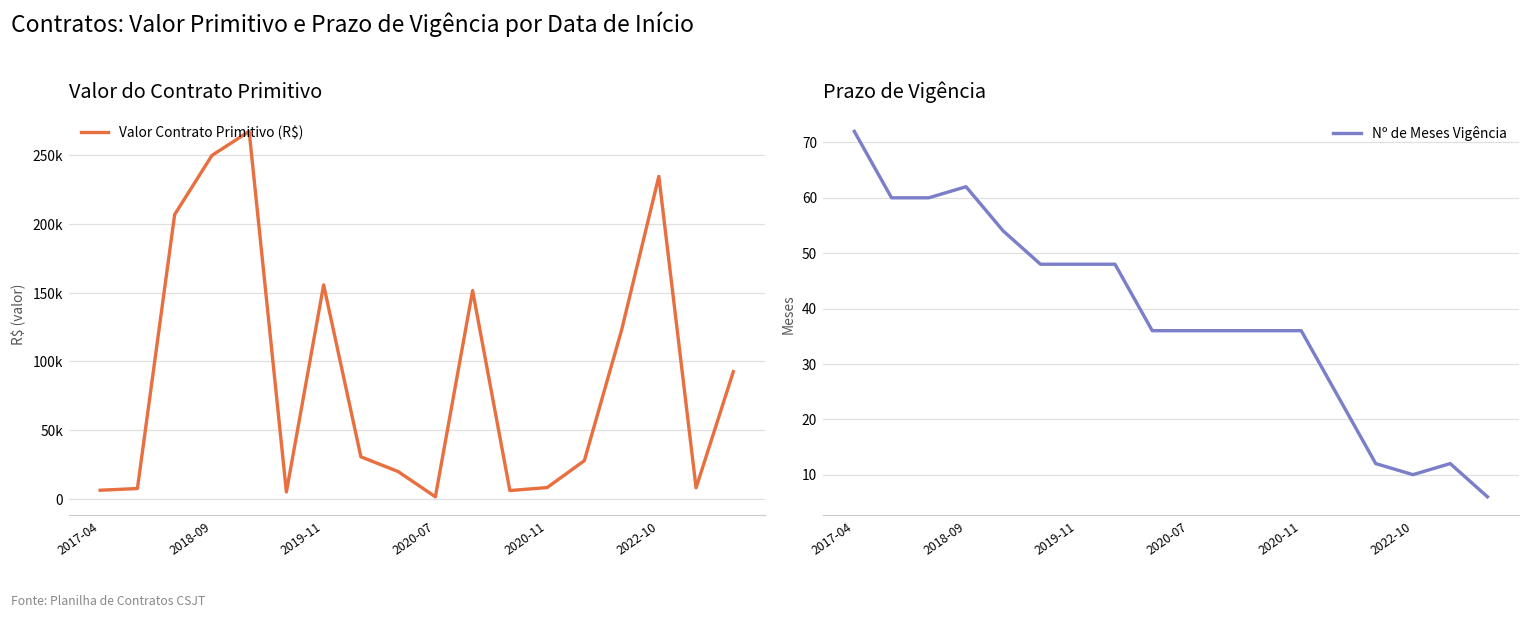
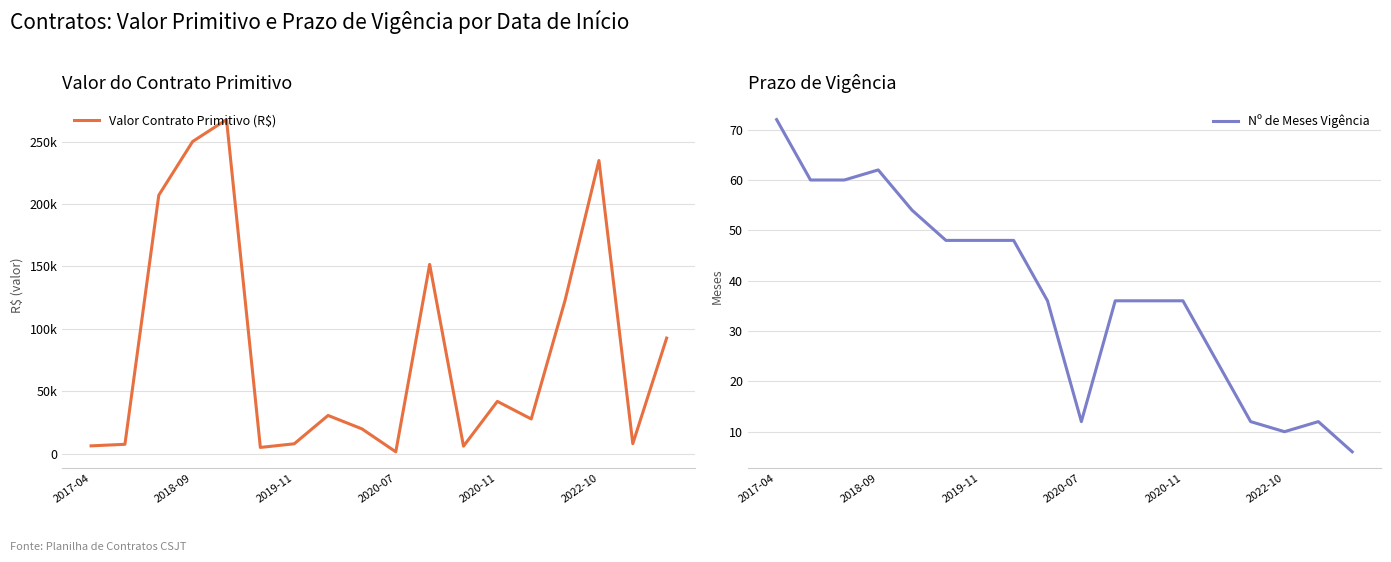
Valor do Contrato Primitivo, 2019-11: 156000 -> 8000
Valor do Contrato Primitivo, 2020-11: 8000 -> 42000
Prazo de Vigência, 2020-07: 36 -> 12
